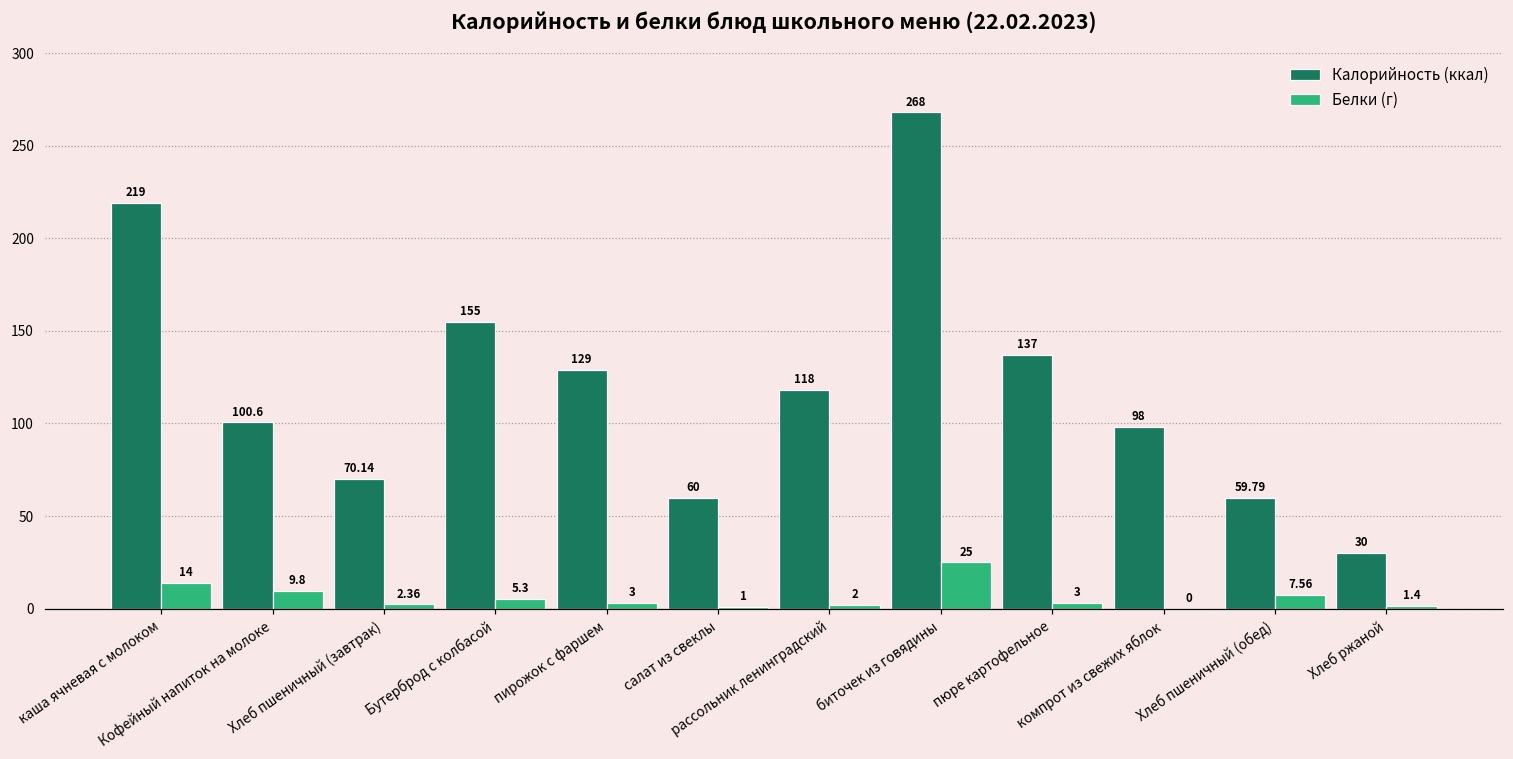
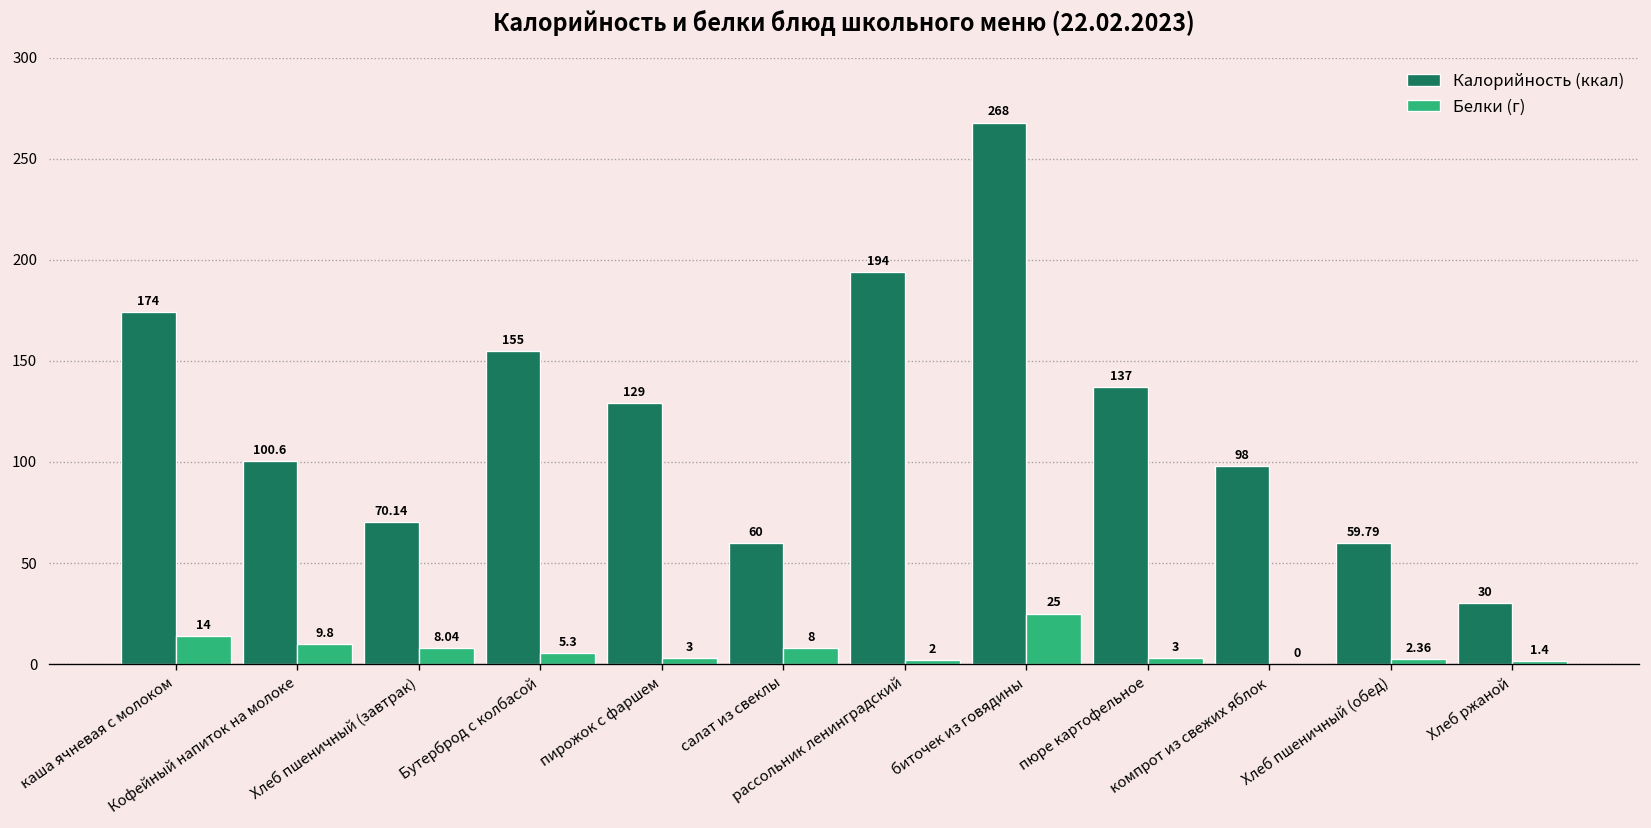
Калорийность (ккал), каша ячневая с молоком: 219 -> 174
Белки (г), Хлеб пшеничный (завтрак): 2.36 -> 8.04
Белки (г), салат из свеклы: 1 -> 8
Калорийность (ккал), рассольник ленинградский: 118 -> 194
Белки (г), Хлеб пшеничный (обед): 7.56 -> 2.36
